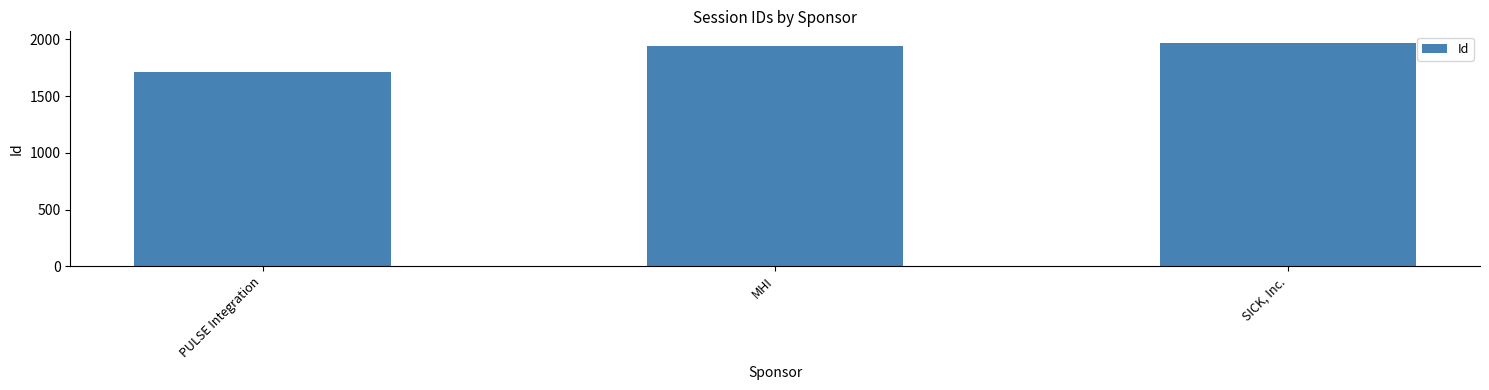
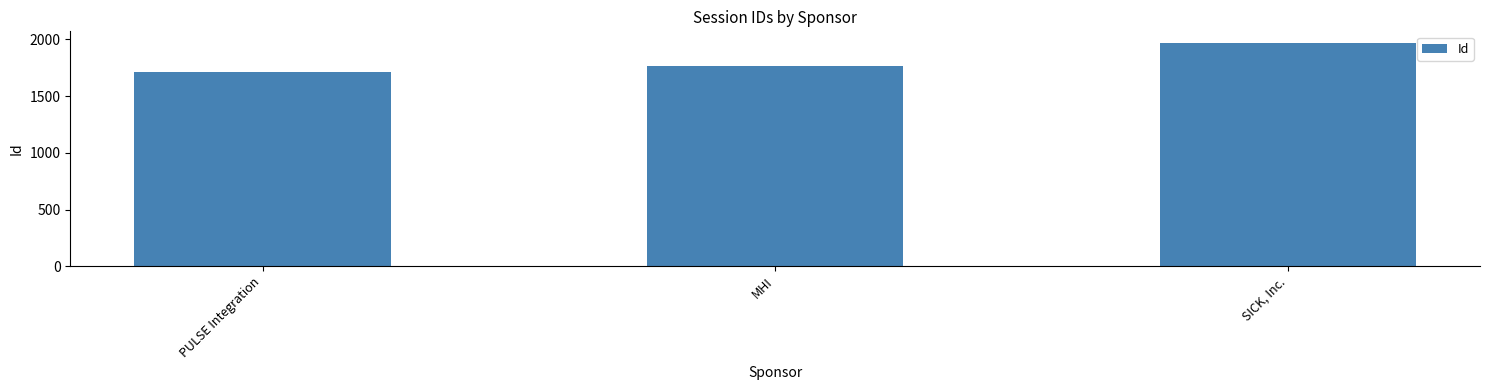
MHI: 1950 -> 1760
